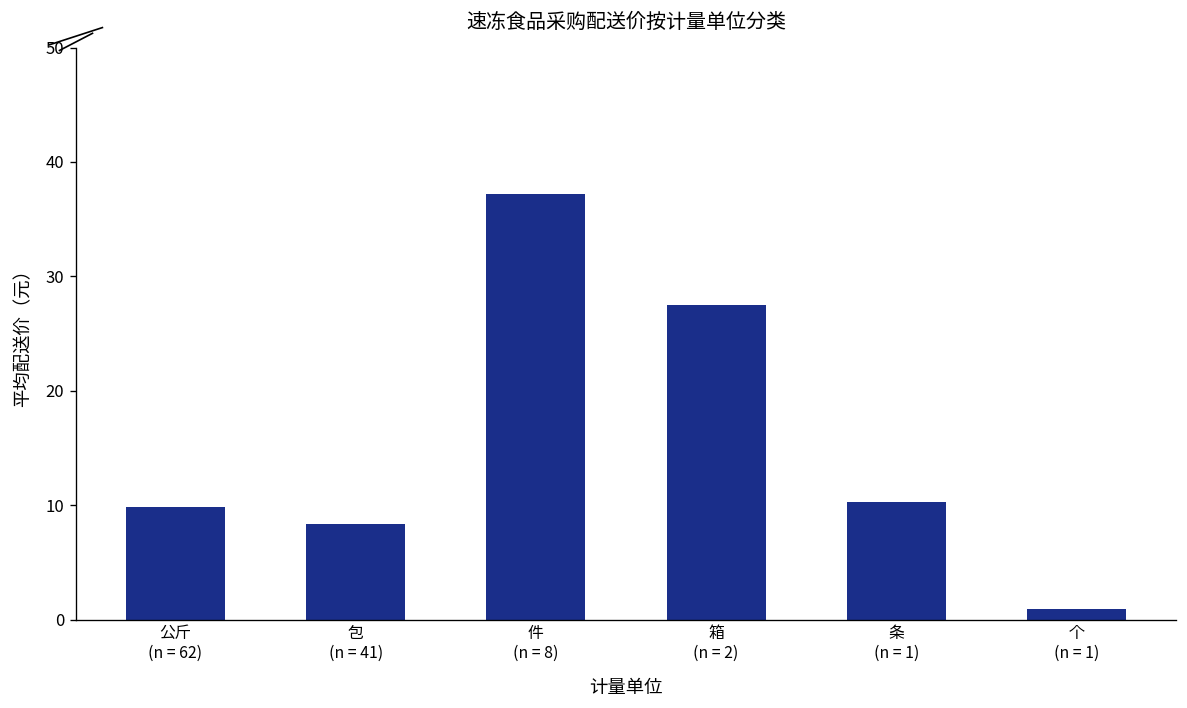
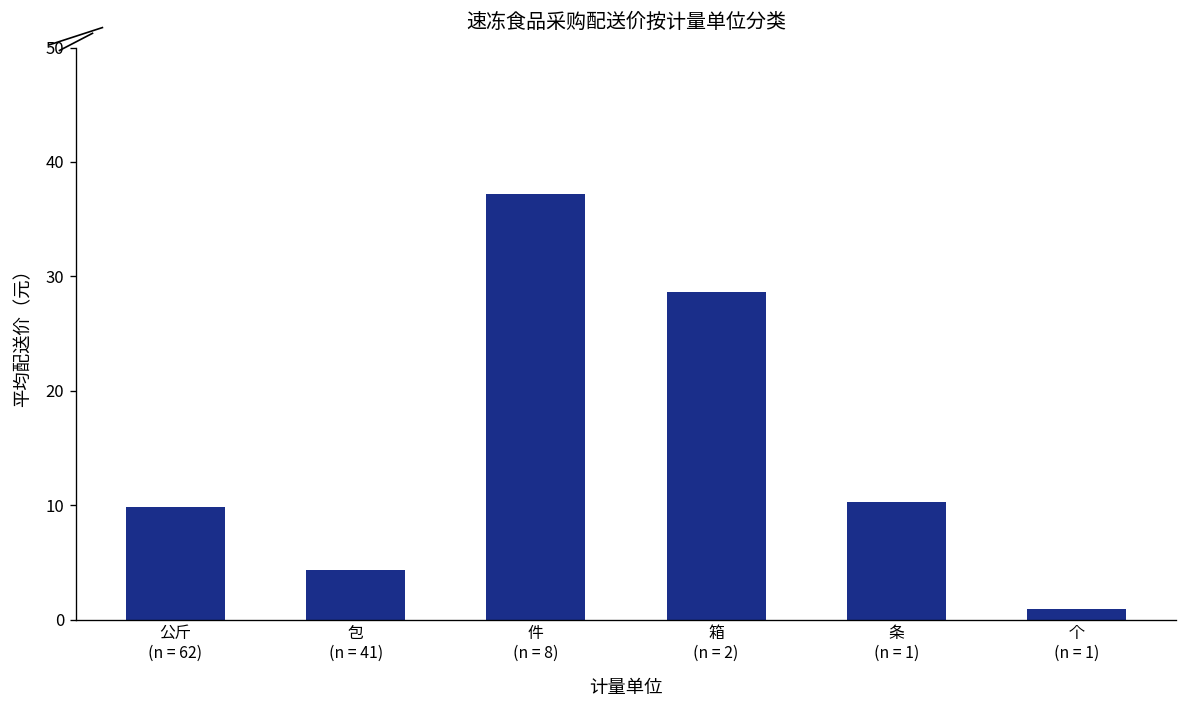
包 (n = 41): 8 -> 4
箱 (n = 2): 28 -> 29
